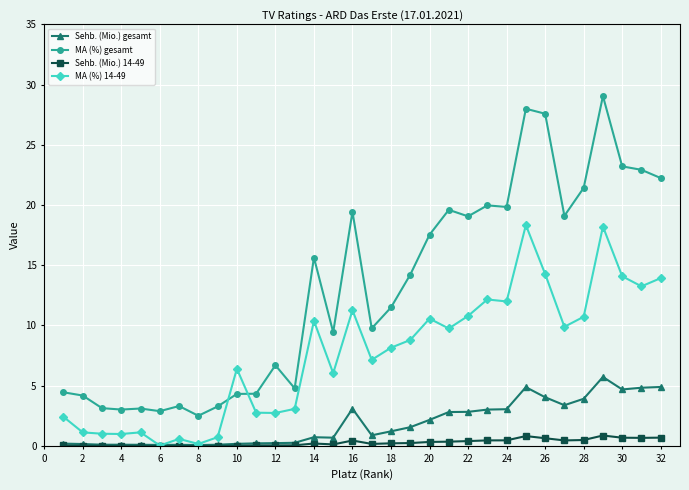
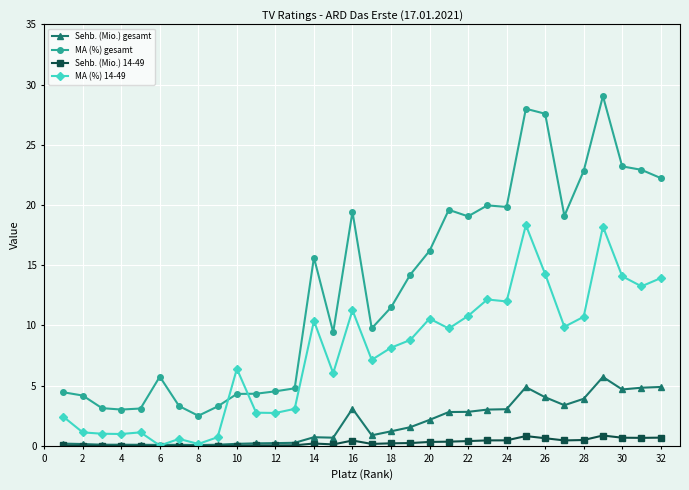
MA (%) gesamt, 6: 2.9 -> 5.7
MA (%) gesamt, 12: 6.7 -> 4.5
MA (%) gesamt, 20: 17.5 -> 16.2
MA (%) gesamt, 28: 21.4 -> 22.8
